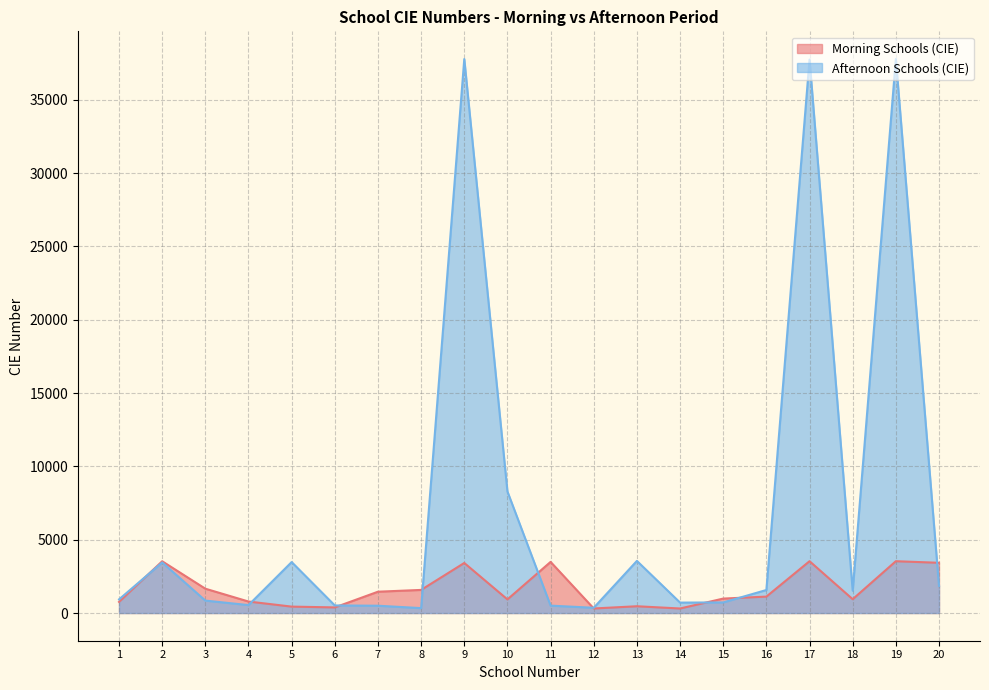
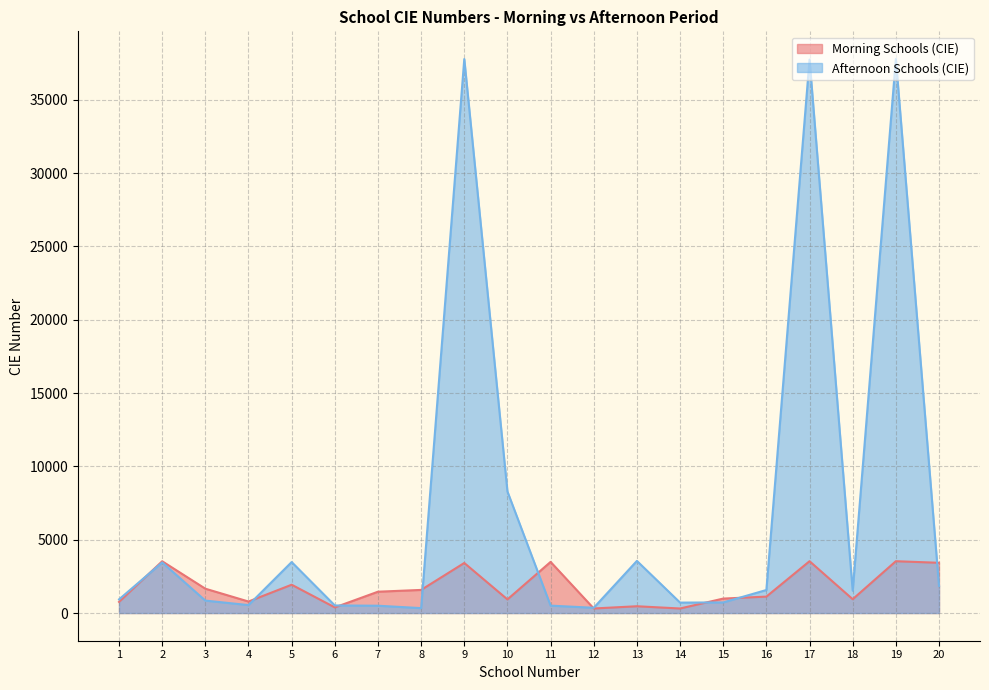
Morning Schools (CIE), 5: 400 -> 1900
